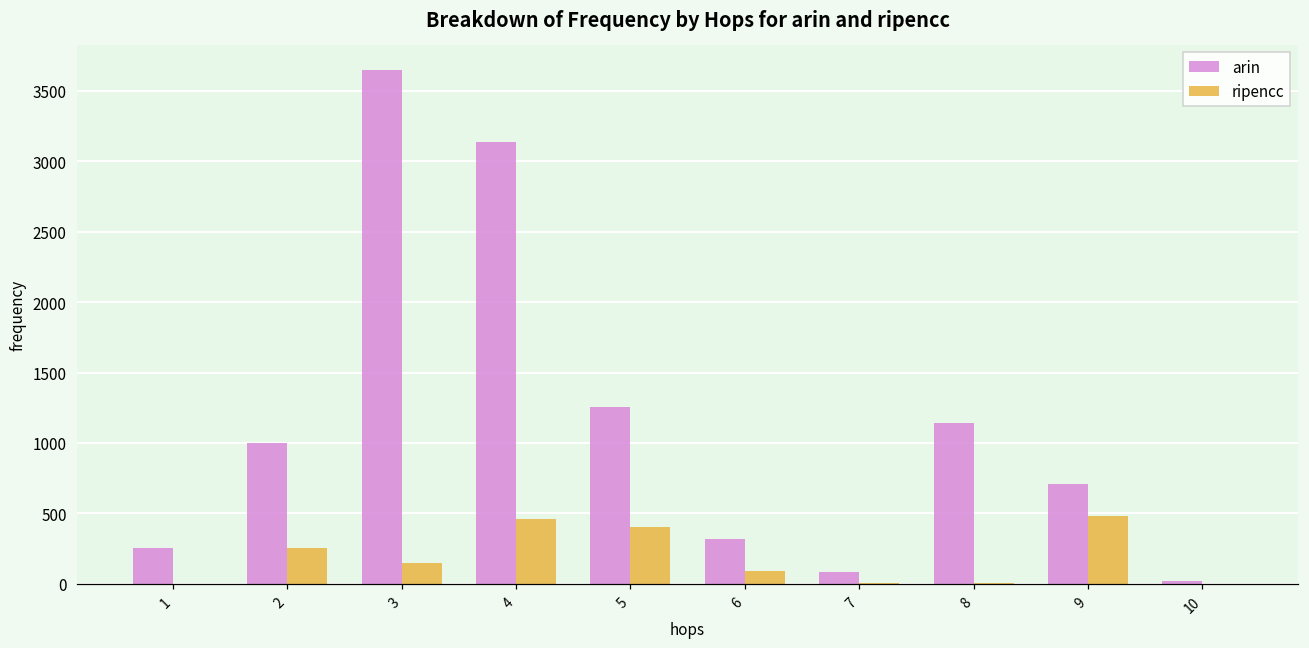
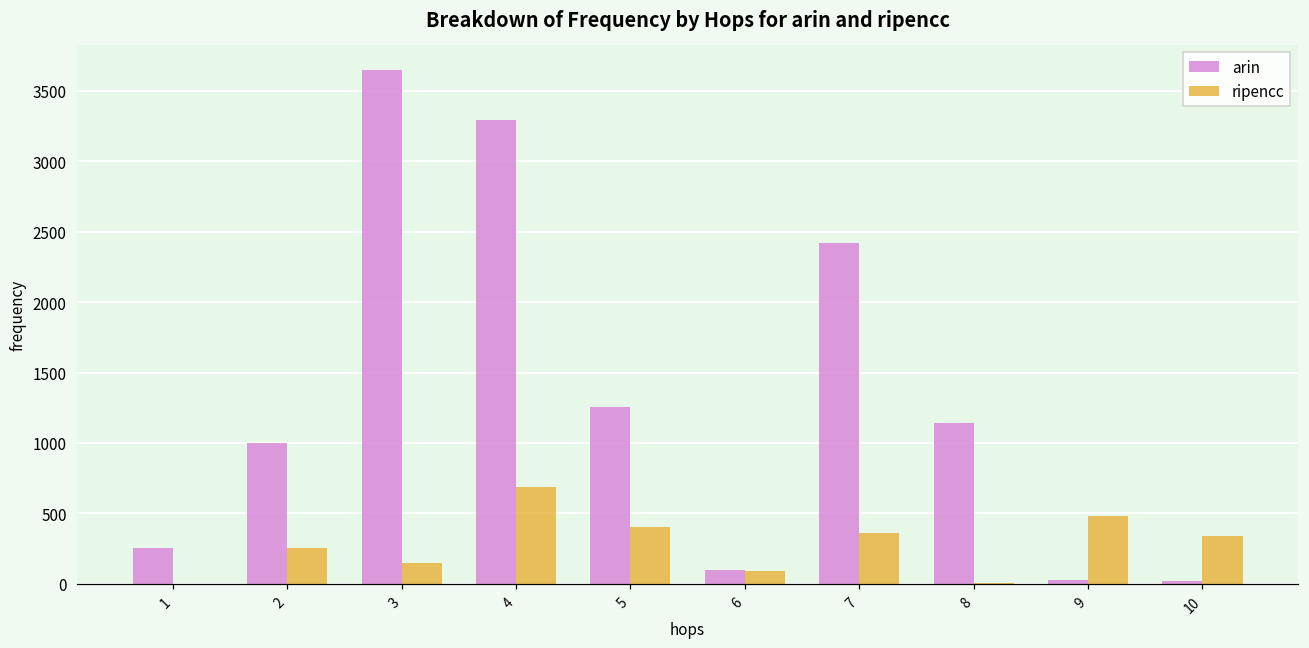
arin, 4: 3140 -> 3300
ripencc, 4: 460 -> 690
arin, 6: 320 -> 100
arin, 7: 80 -> 2420
ripencc, 7: 10 -> 360
arin, 9: 710 -> 30
ripencc, 10: 0 -> 340
